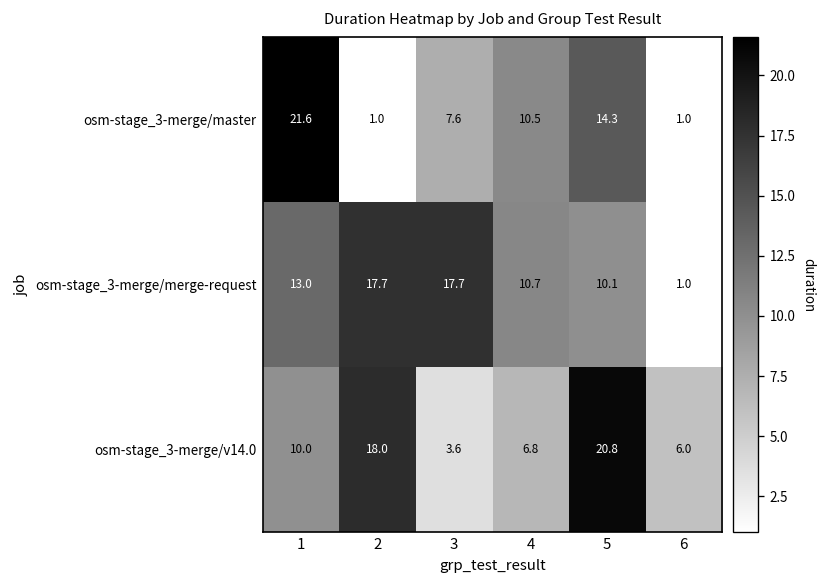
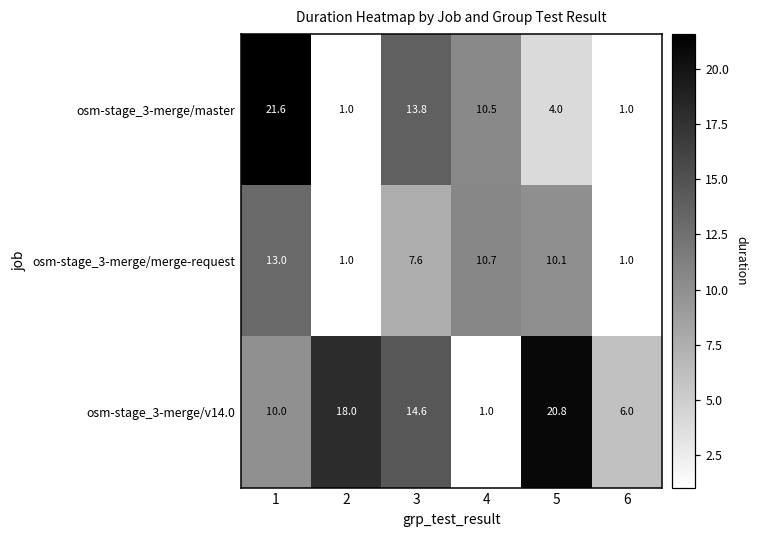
osm-stage_3-merge/master, 3: 7.6 -> 13.8
osm-stage_3-merge/master, 5: 14.3 -> 4.0
osm-stage_3-merge/merge-request, 2: 17.7 -> 1.0
osm-stage_3-merge/merge-request, 3: 17.7 -> 7.6
osm-stage_3-merge/v14.0, 3: 3.6 -> 14.6
osm-stage_3-merge/v14.0, 4: 6.8 -> 1.0
